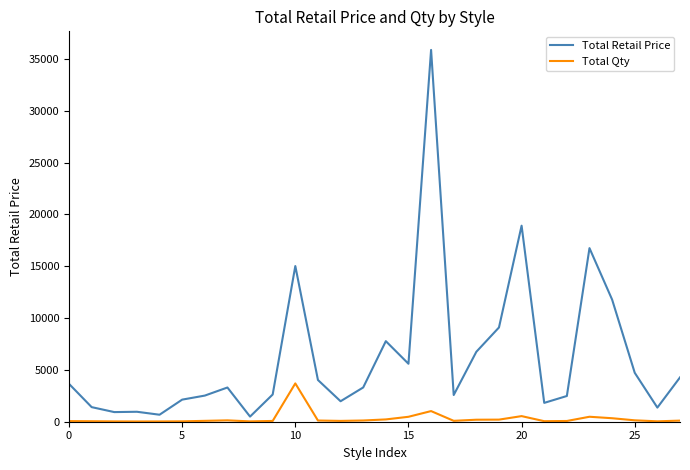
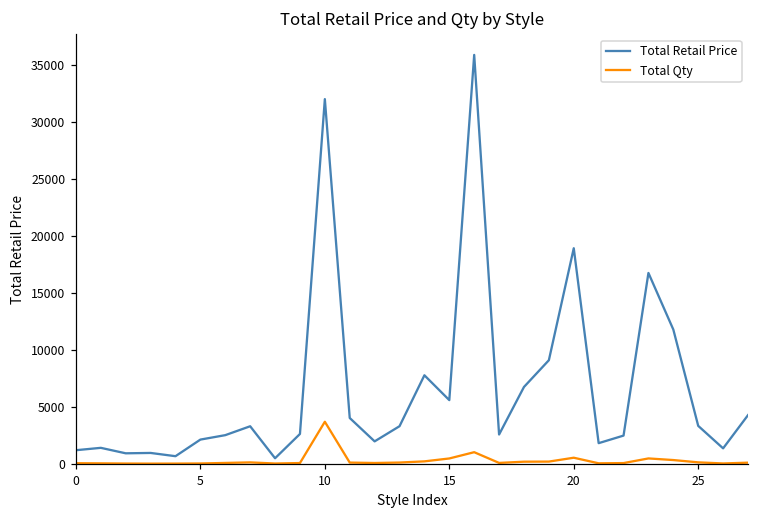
Total Retail Price, 0: 3700 -> 1200
Total Retail Price, 10: 15000 -> 32000
Total Retail Price, 25: 4700 -> 3300
